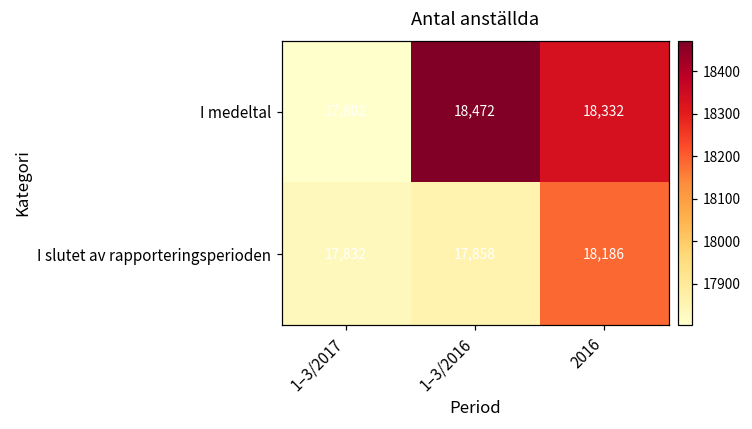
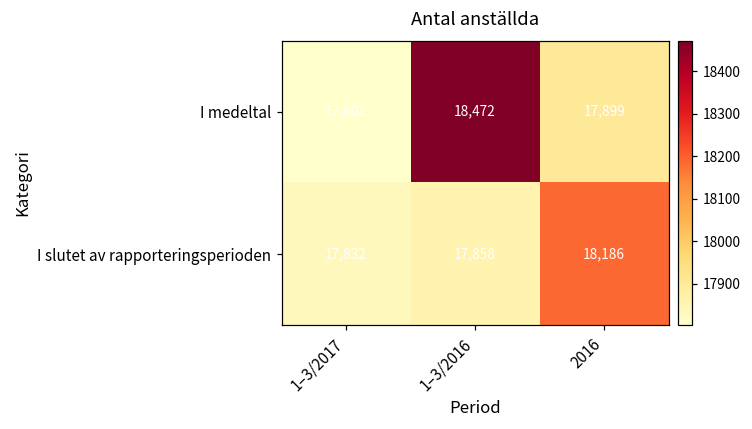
I medeltal, 2016: 18,332 -> 17,899
